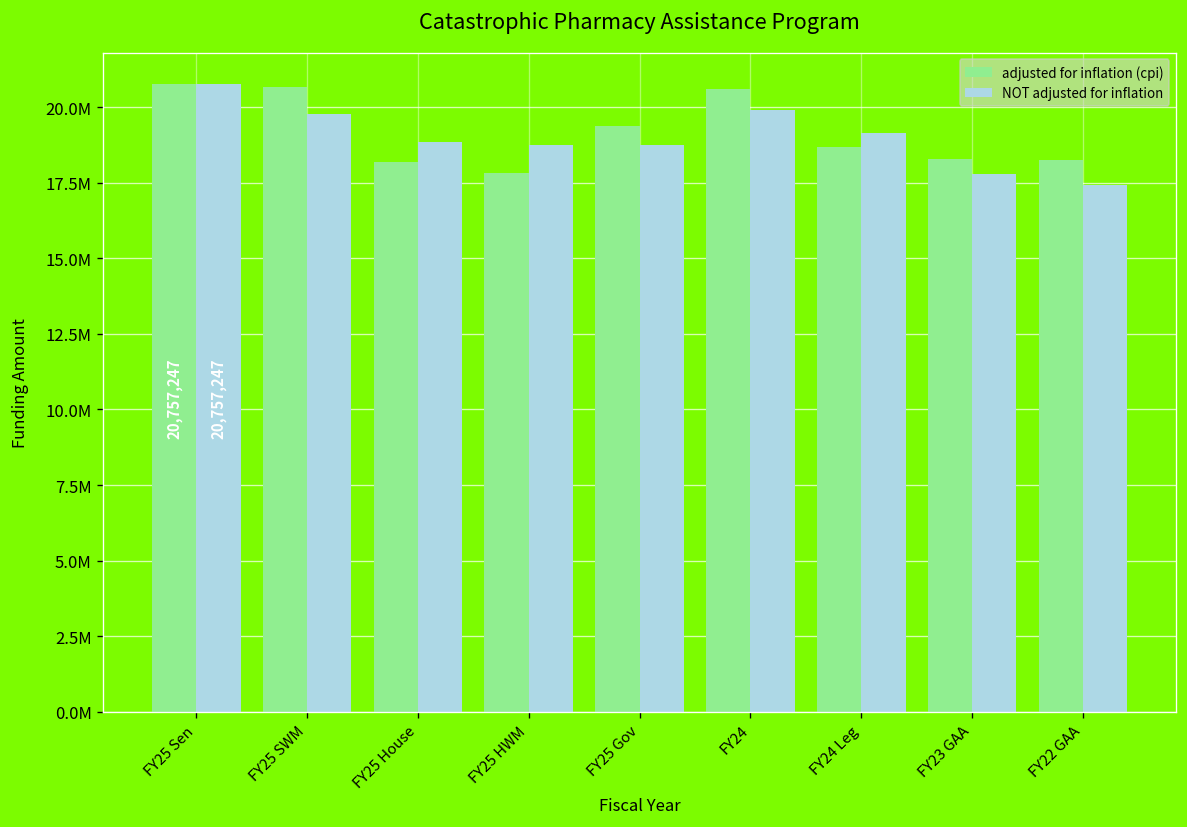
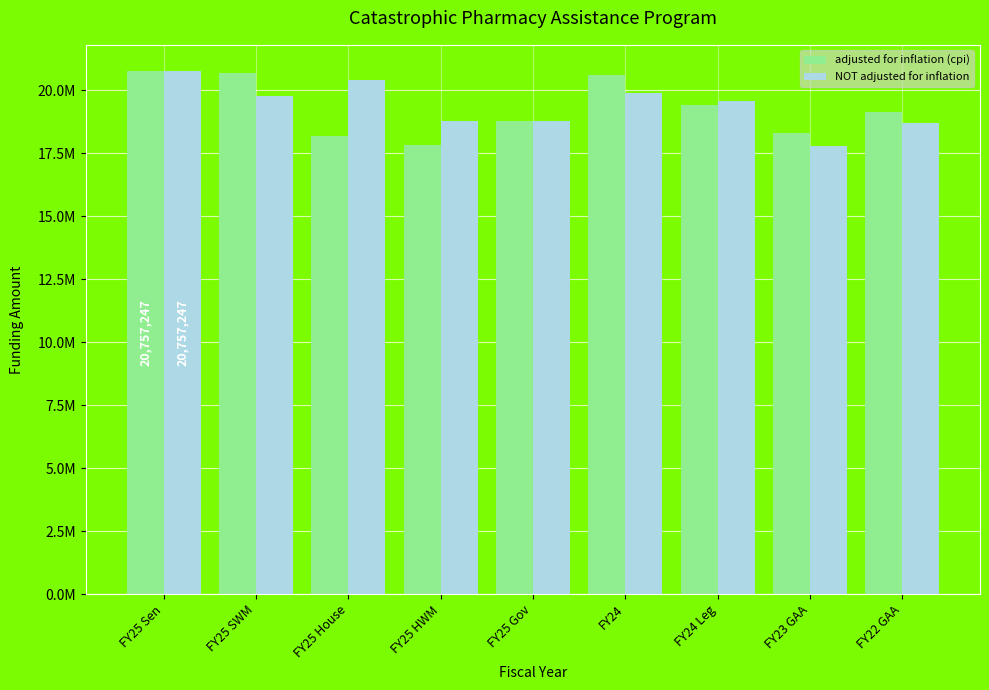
NOT adjusted for inflation, FY25 House: 18800000 -> 20400000
adjusted for inflation (cpi), FY25 Gov: 19400000 -> 18800000
adjusted for inflation (cpi), FY24 Leg: 18700000 -> 19400000
NOT adjusted for inflation, FY24 Leg: 19100000 -> 19600000
adjusted for inflation (cpi), FY22 GAA: 18300000 -> 19100000
NOT adjusted for inflation, FY22 GAA: 17400000 -> 18700000
